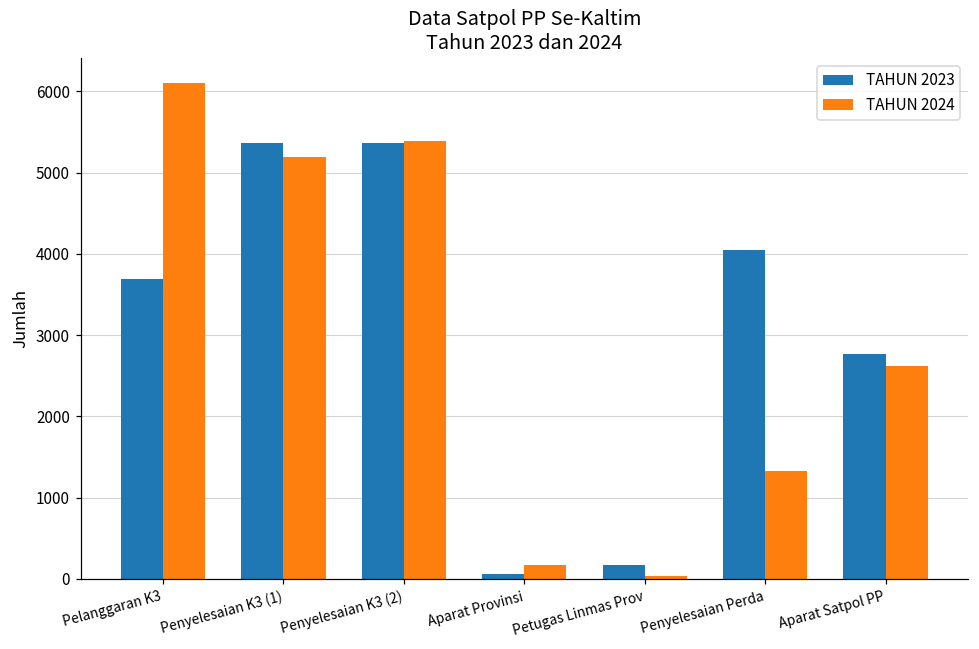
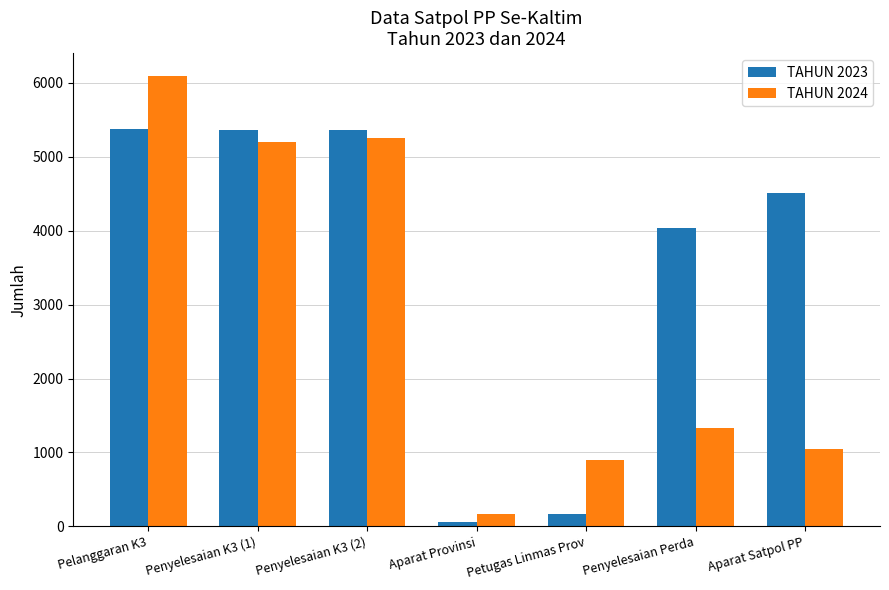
TAHUN 2023, Pelanggaran K3: 3700 -> 5400
TAHUN 2024, Penyelesaian K3 (2): 5400 -> 5300
TAHUN 2024, Petugas Linmas Prov: 0 -> 900
TAHUN 2023, Aparat Satpol PP: 2800 -> 4500
TAHUN 2024, Aparat Satpol PP: 2600 -> 1000
